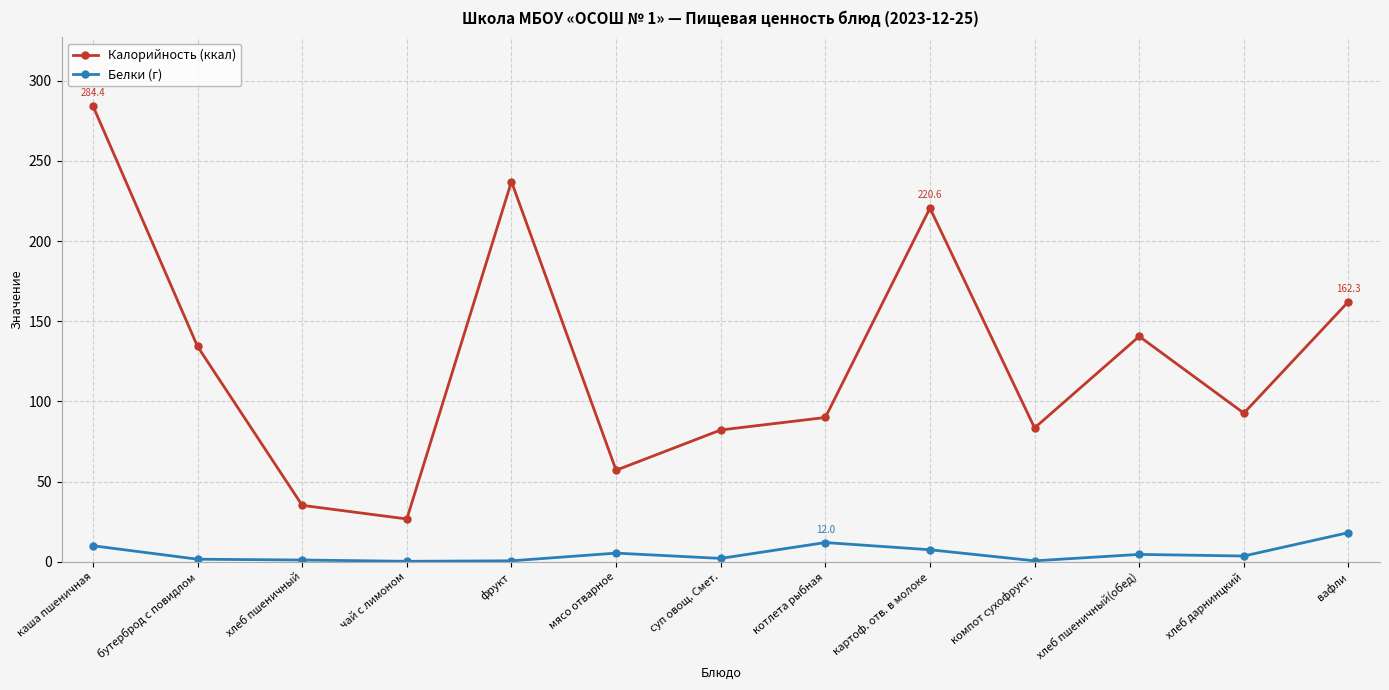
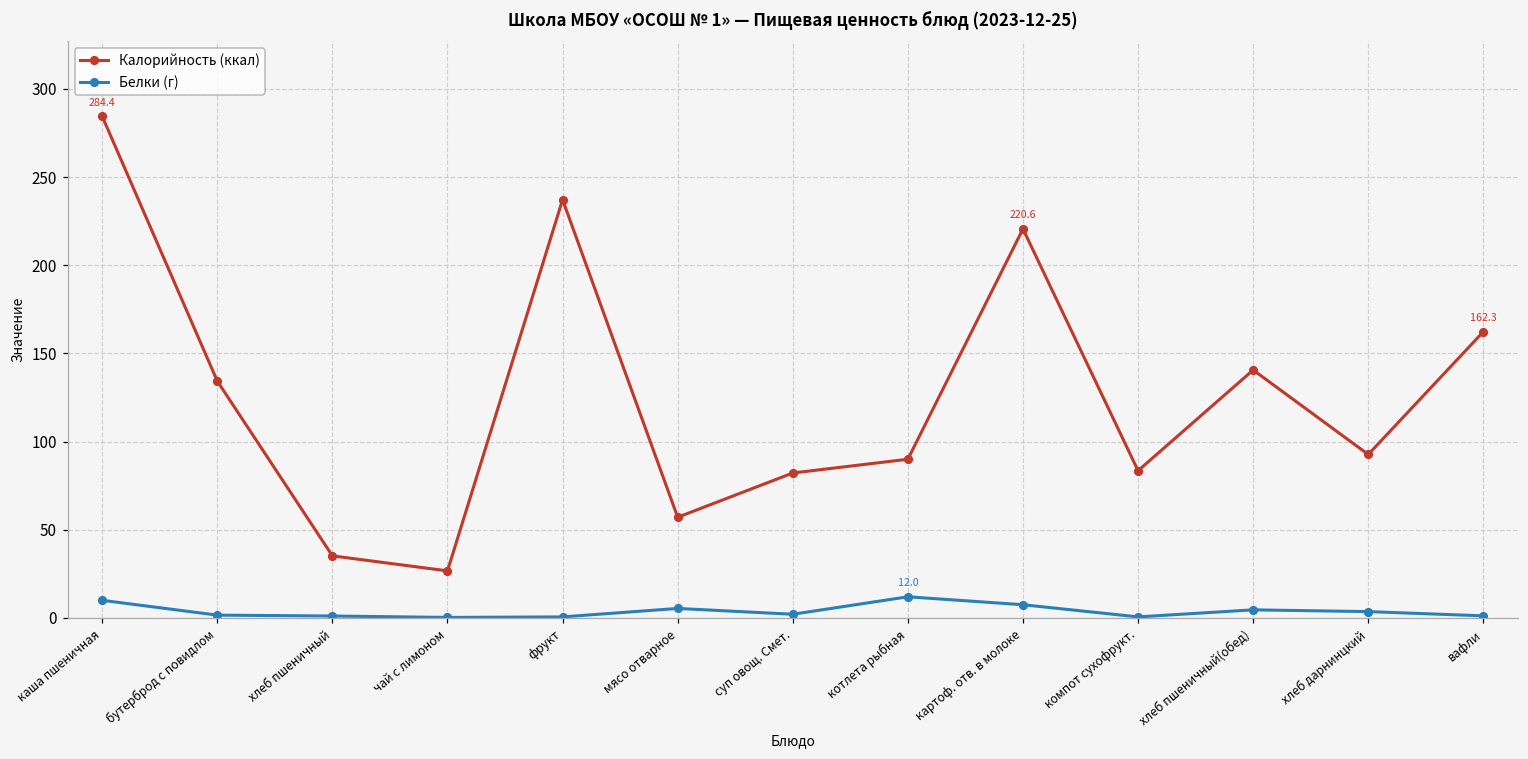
Белки (г), вафли: 18 -> 1
